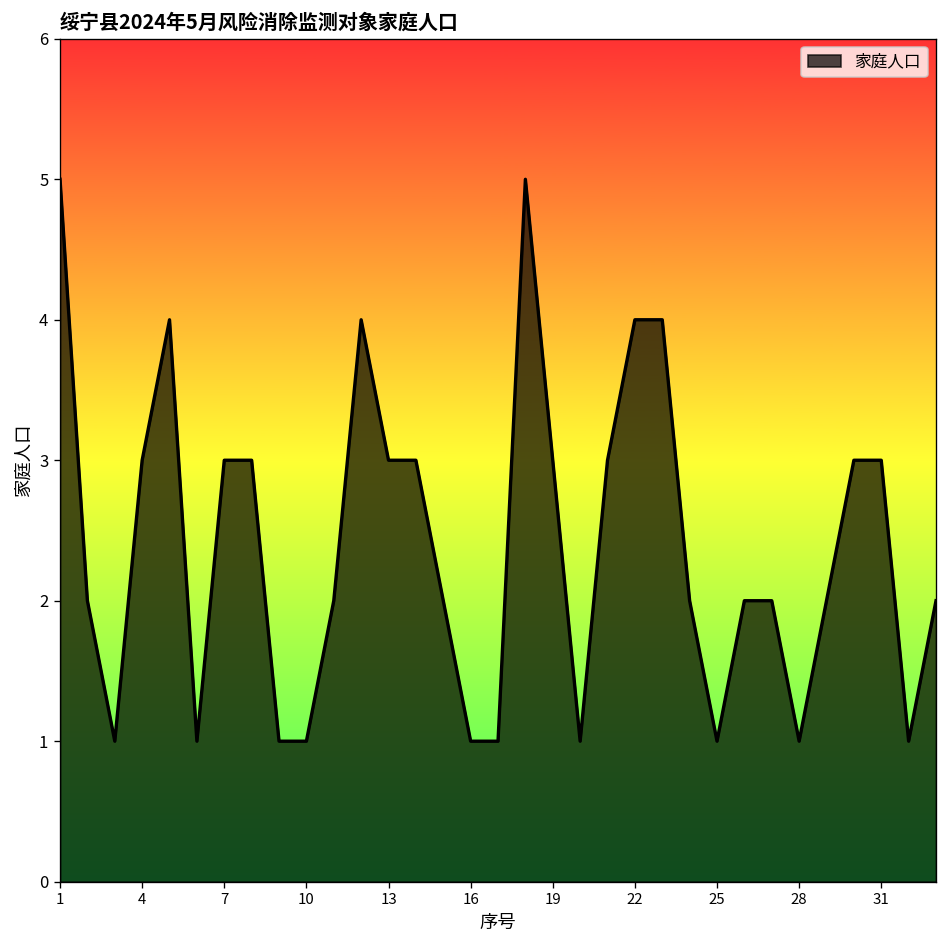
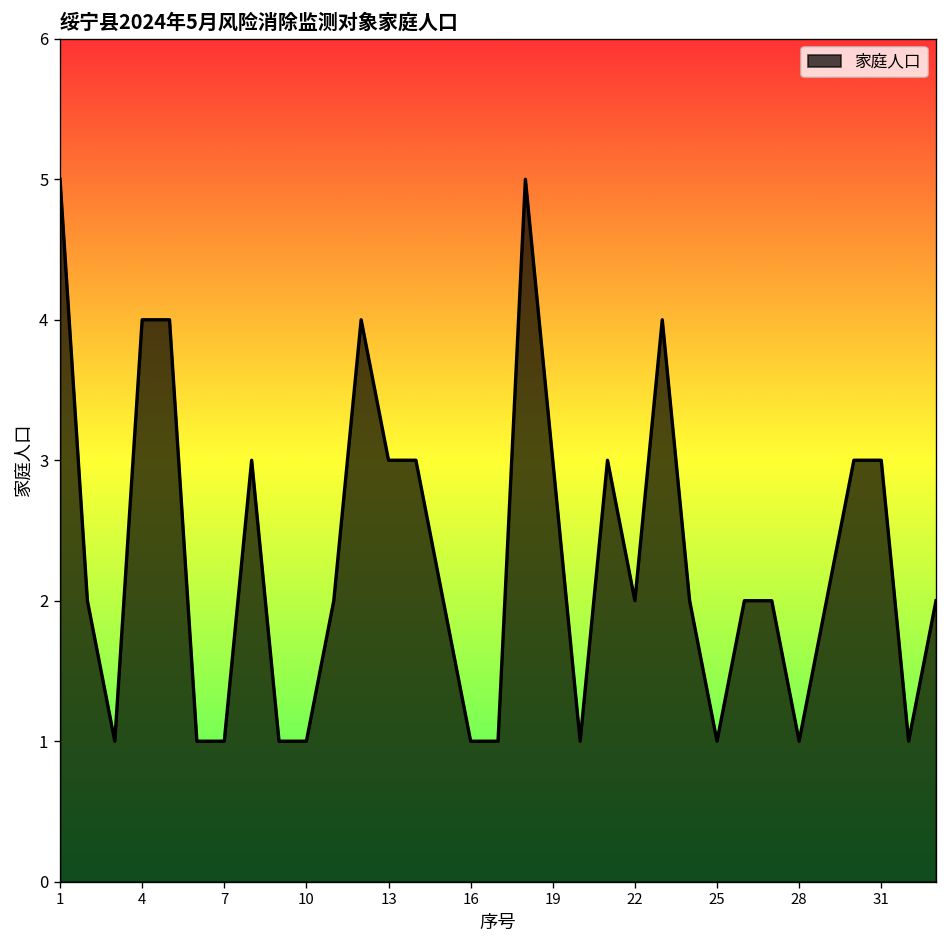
4: 3 -> 4
7: 3 -> 1
22: 4 -> 2
